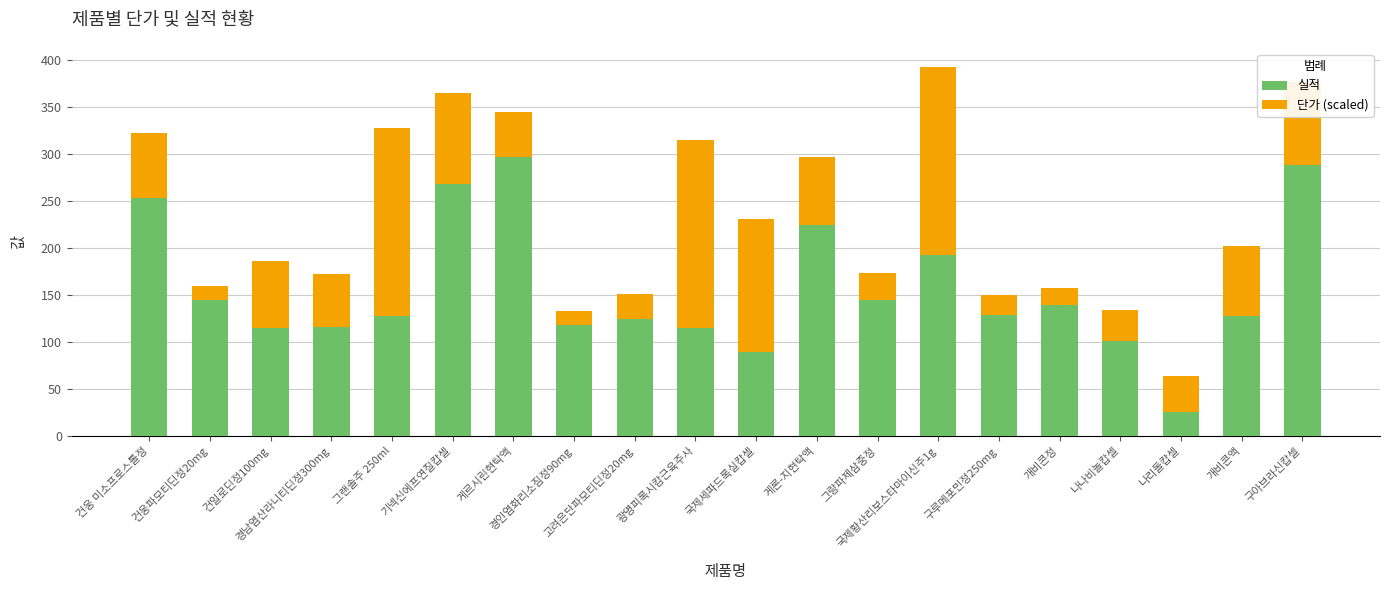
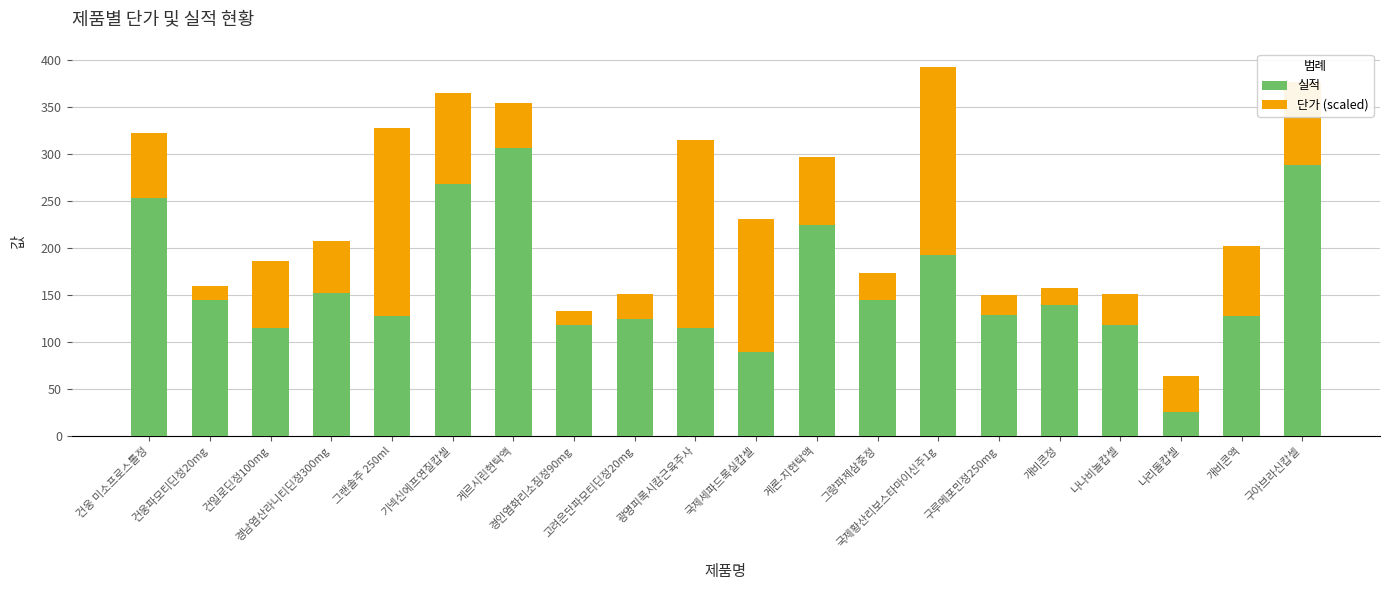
실적, 경남염산라니티딘정300mg: 120 -> 150
실적, 게르시린현탁액: 300 -> 310
실적, 나나비놀캅셀: 100 -> 120
